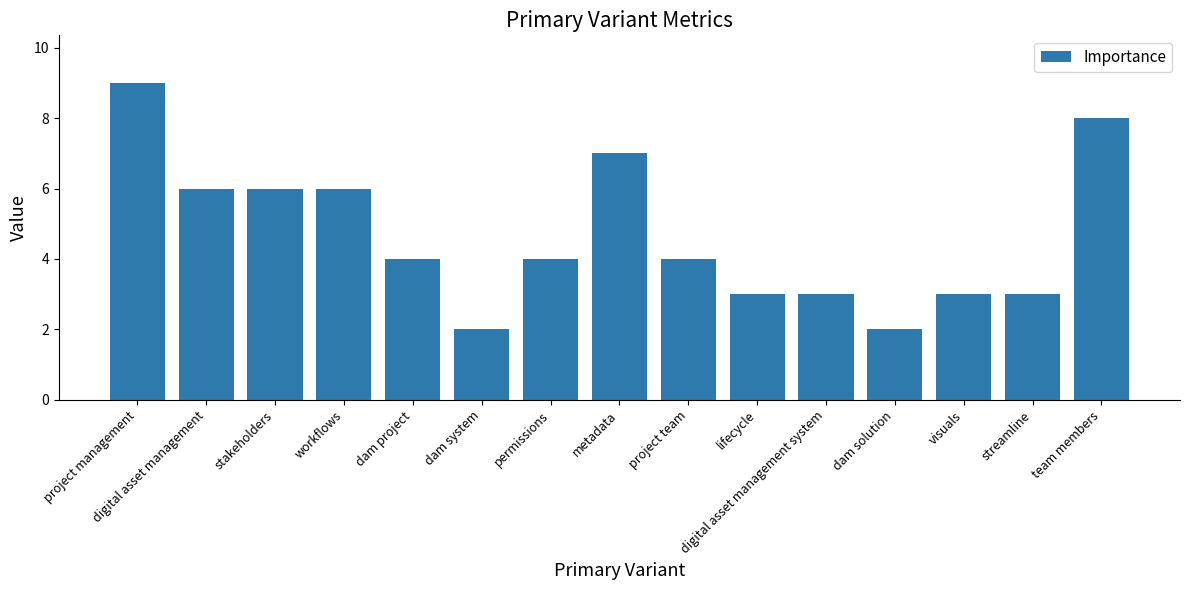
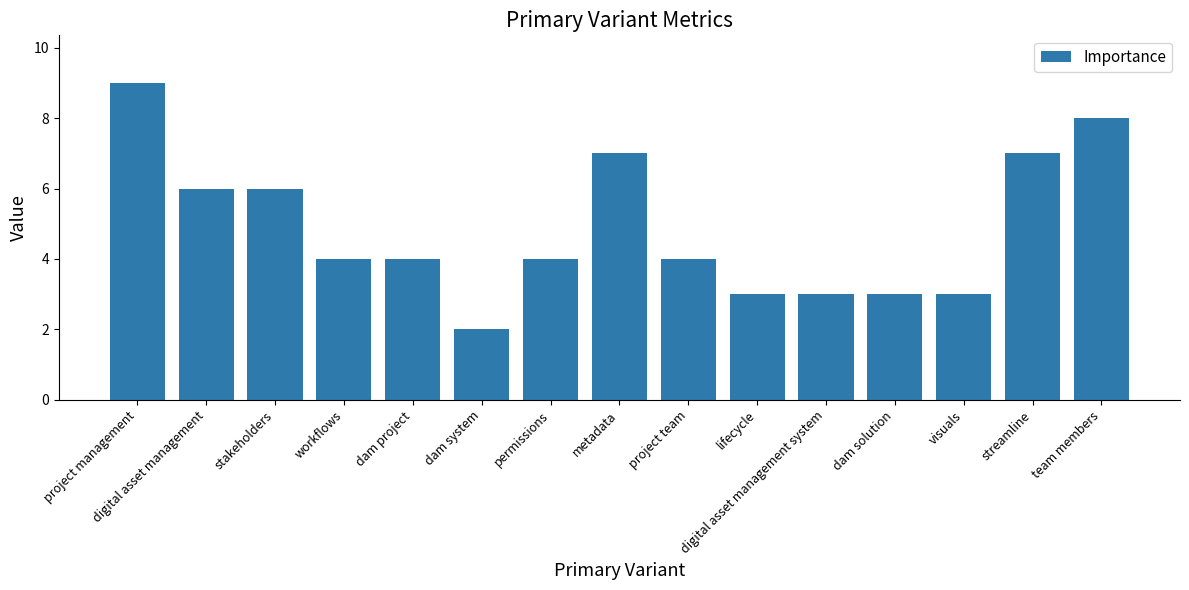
workflows: 6 -> 4
dam solution: 2 -> 3
streamline: 3 -> 7
